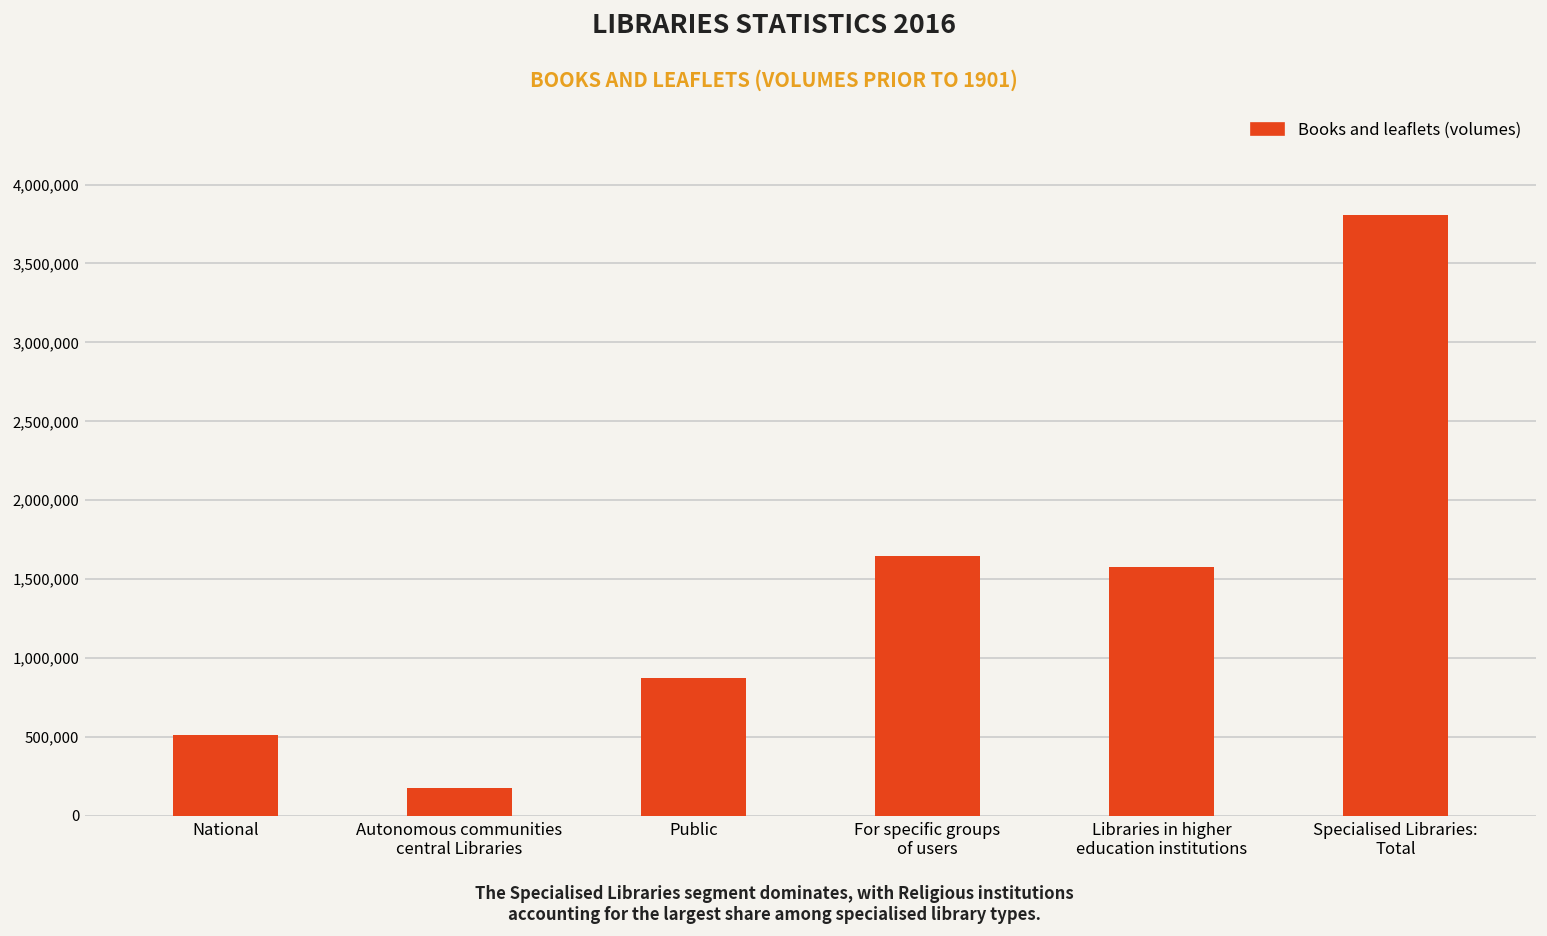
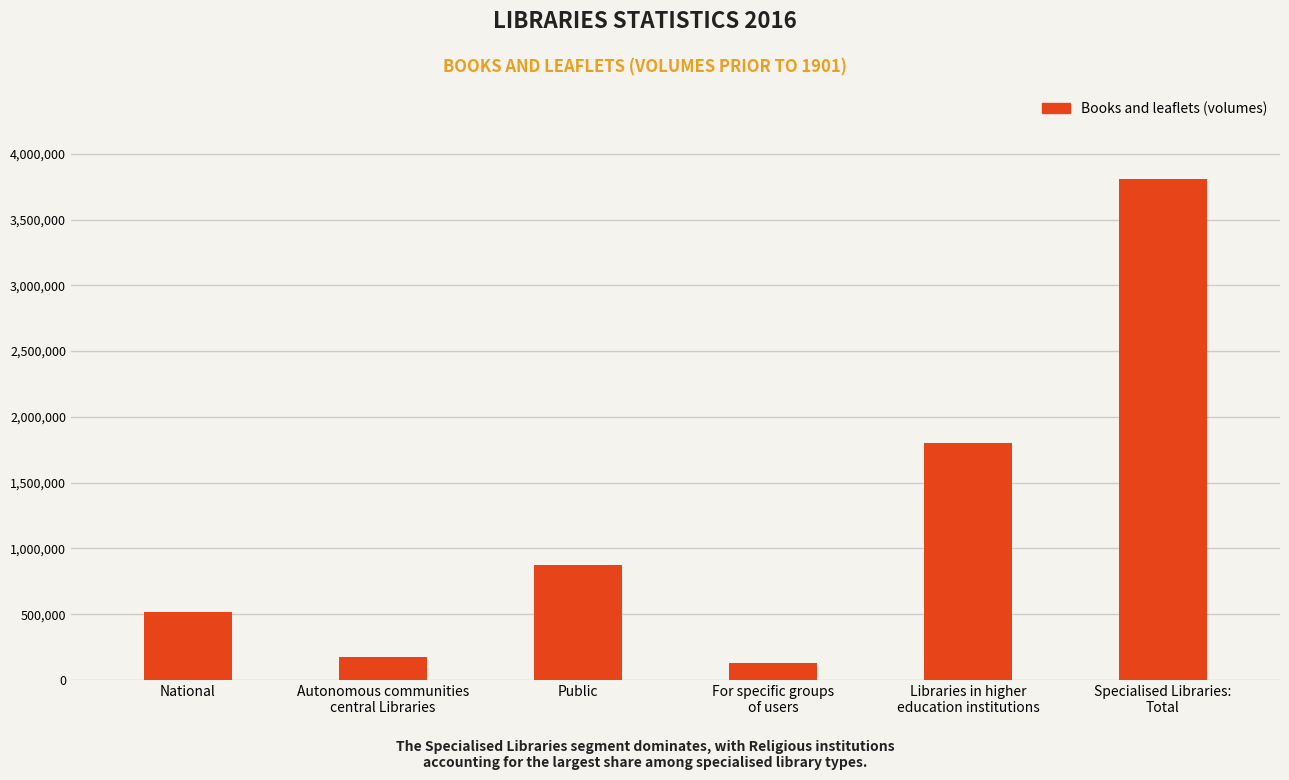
For specific groups of users: 1,650,000 -> 130,000
Libraries in higher education institutions: 1,580,000 -> 1,800,000
